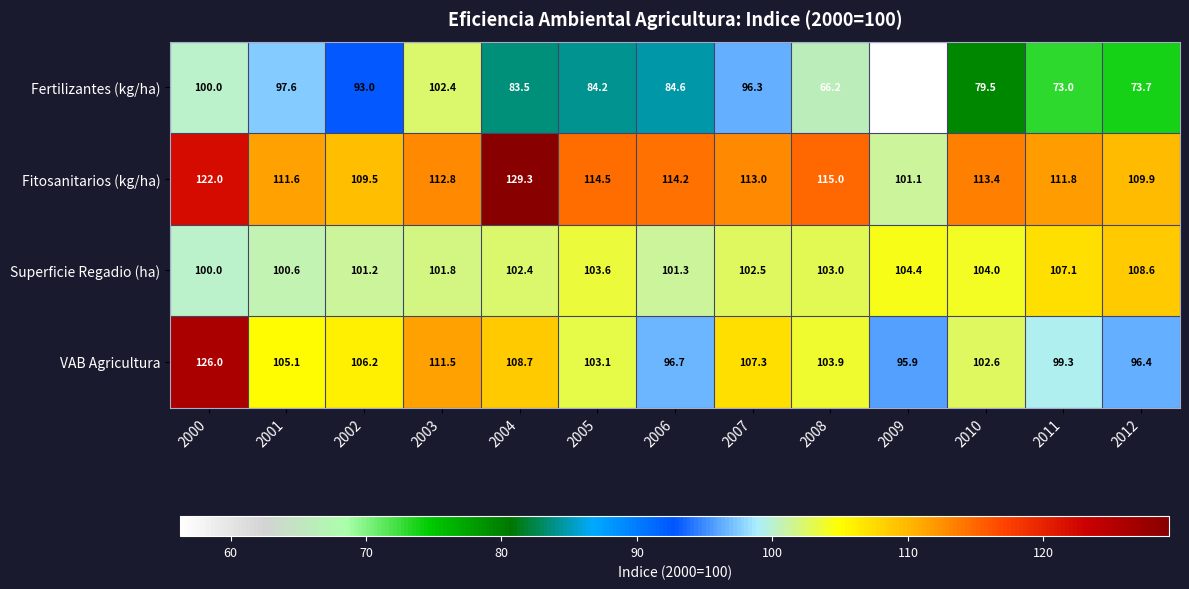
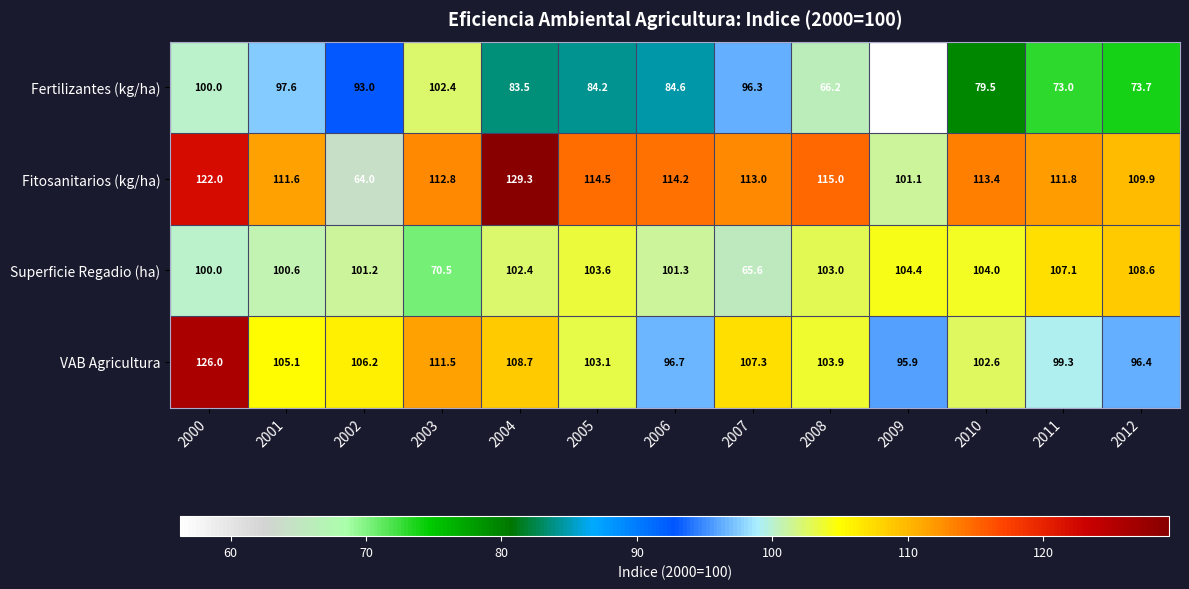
Fitosanitarios (kg/ha), 2002: 109.5 -> 64.0
Superficie Regadio (ha), 2003: 101.8 -> 70.5
Superficie Regadio (ha), 2007: 102.5 -> 65.6
